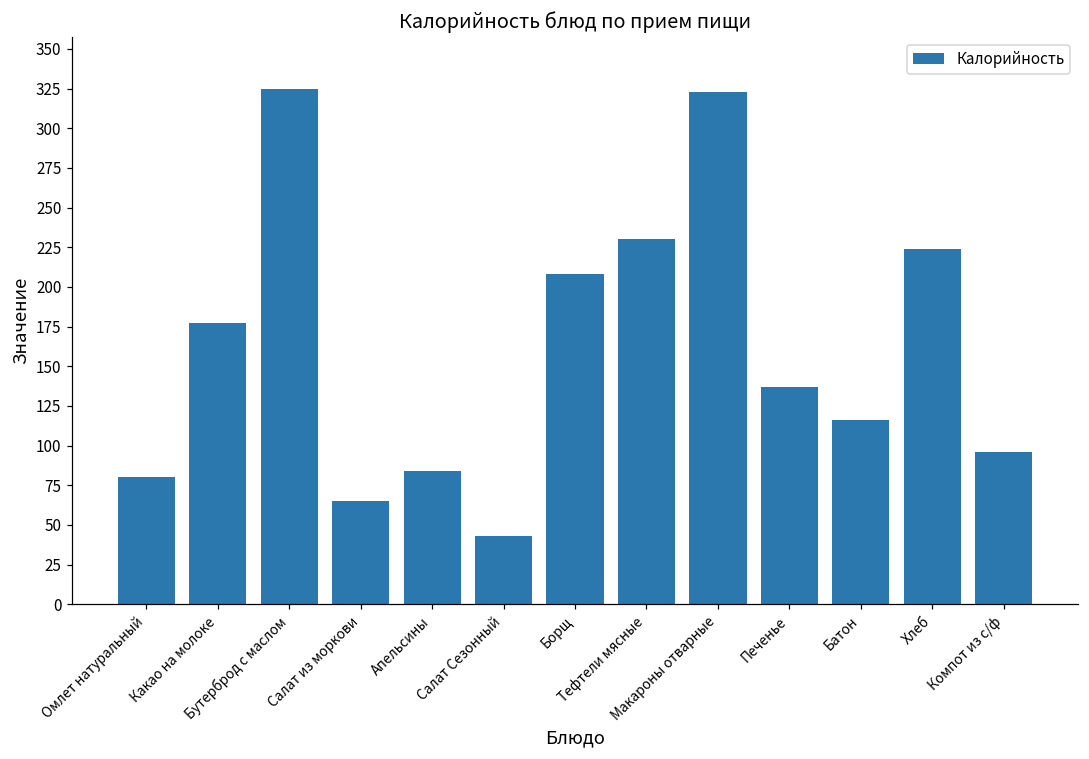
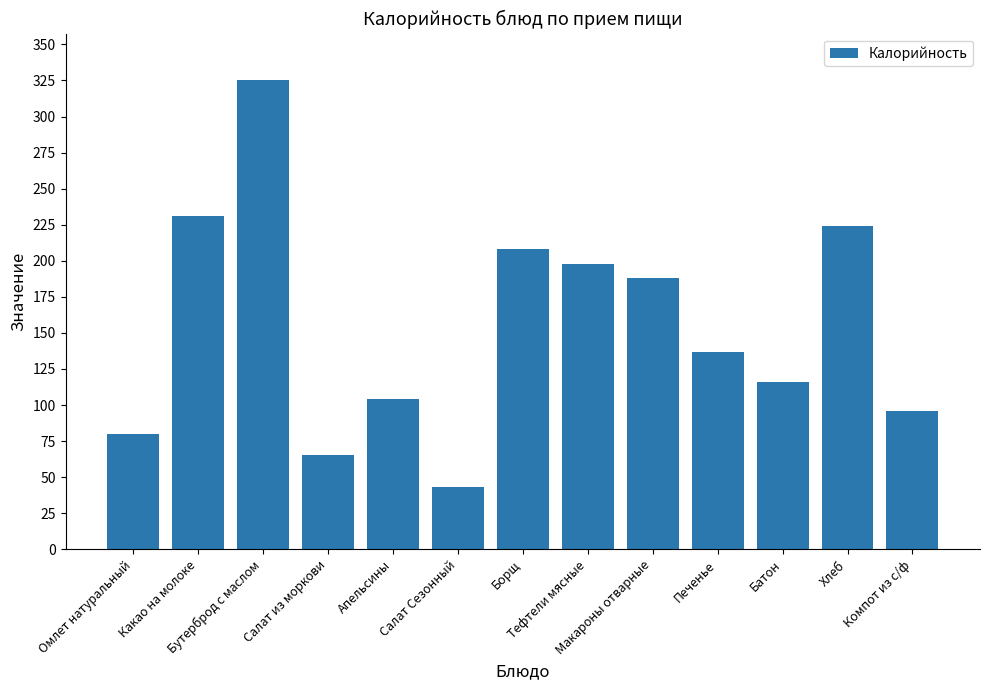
Какао на молоке: 177 -> 231
Апельсины: 84 -> 104
Тефтели мясные: 230 -> 198
Макароны отварные: 323 -> 188
